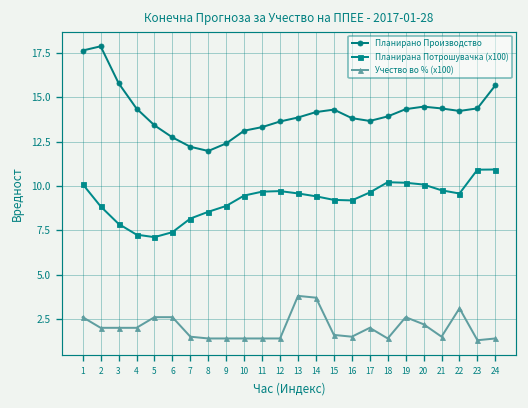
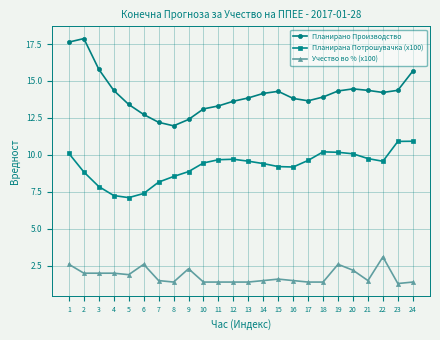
Учество во % (x100), 5: 2.6 -> 1.9
Учество во % (x100), 9: 1.4 -> 2.3
Учество во % (x100), 13: 3.8 -> 1.4
Учество во % (x100), 14: 3.7 -> 1.5
Учество во % (x100), 17: 2.0 -> 1.4
